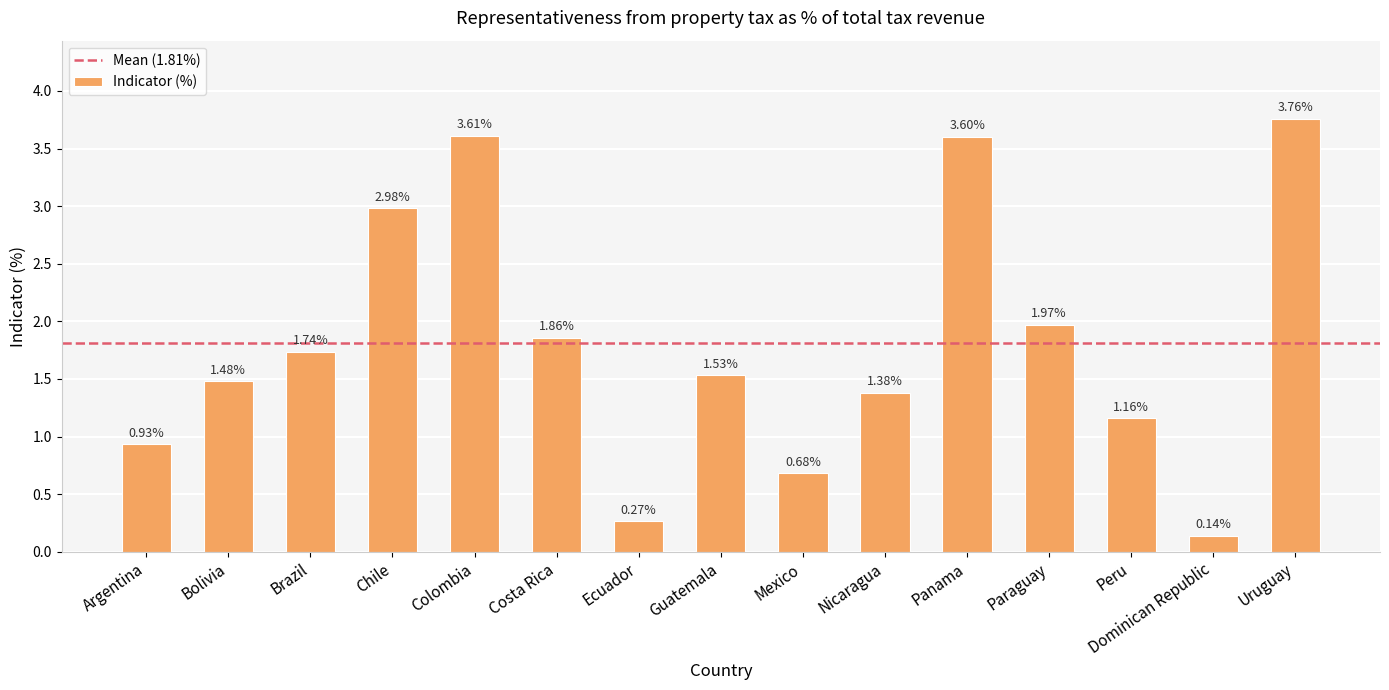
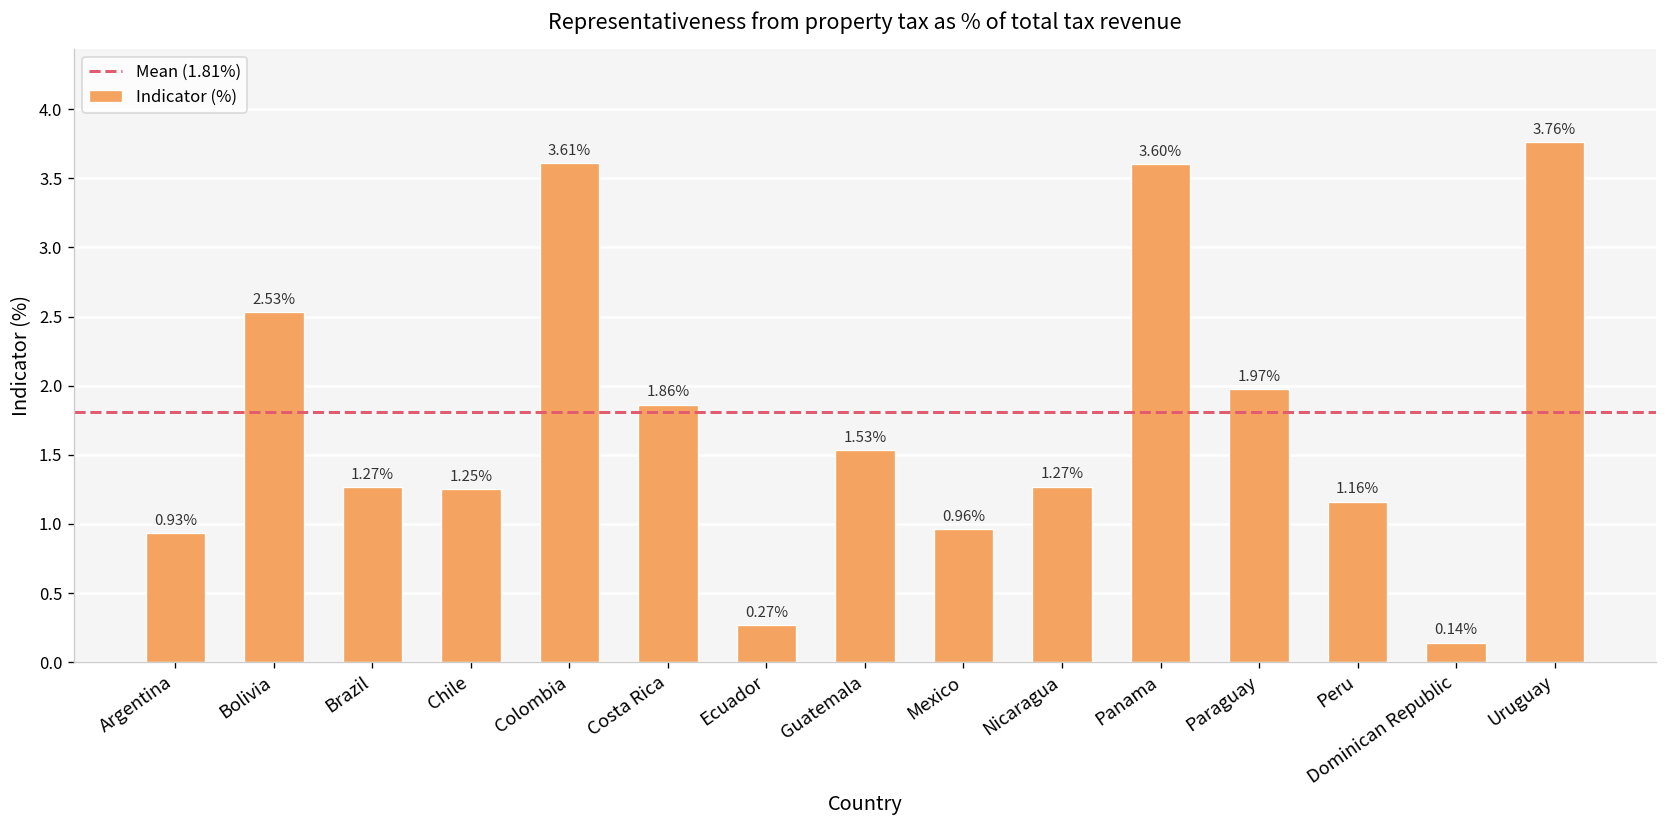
Bolivia: 1.48% -> 2.53%
Brazil: 1.74% -> 1.27%
Chile: 2.98% -> 1.25%
Mexico: 0.68% -> 0.96%
Nicaragua: 1.38% -> 1.27%
